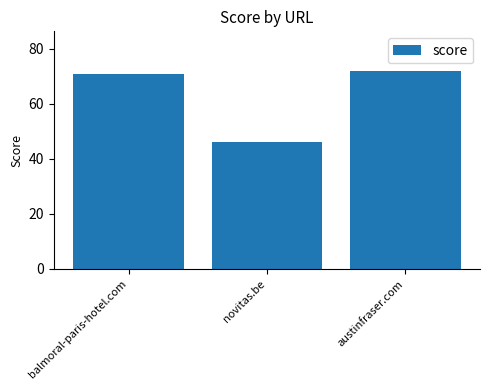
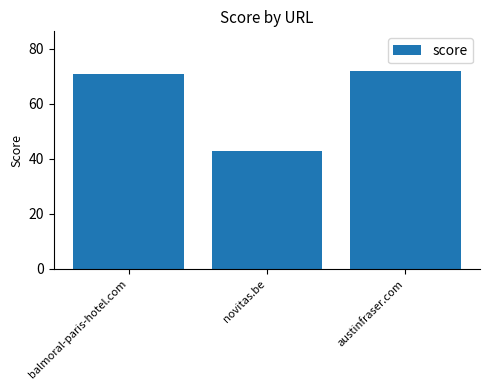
novitas.be: 46 -> 43
